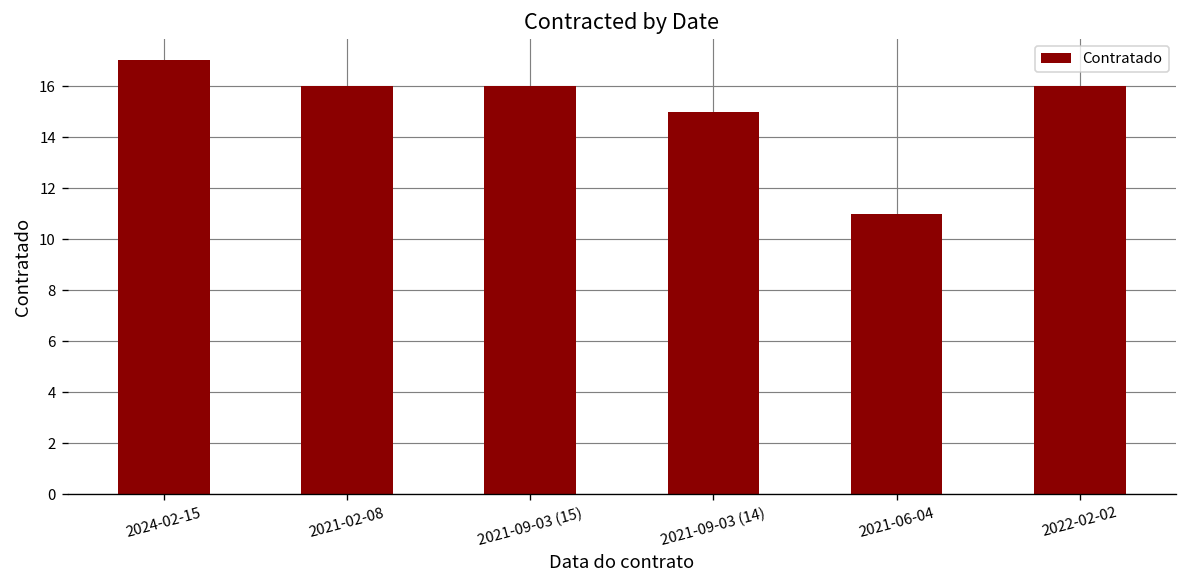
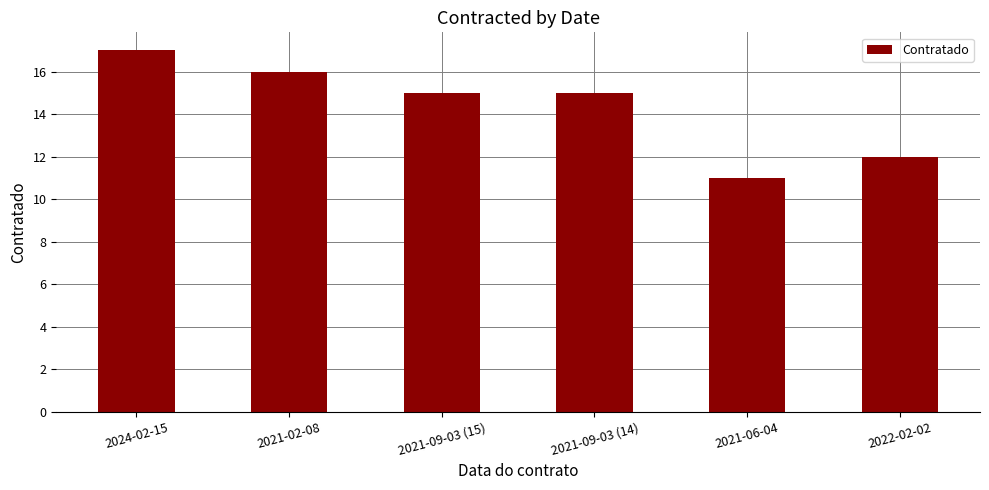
2021-09-03 (15): 16 -> 15
2022-02-02: 16 -> 12
